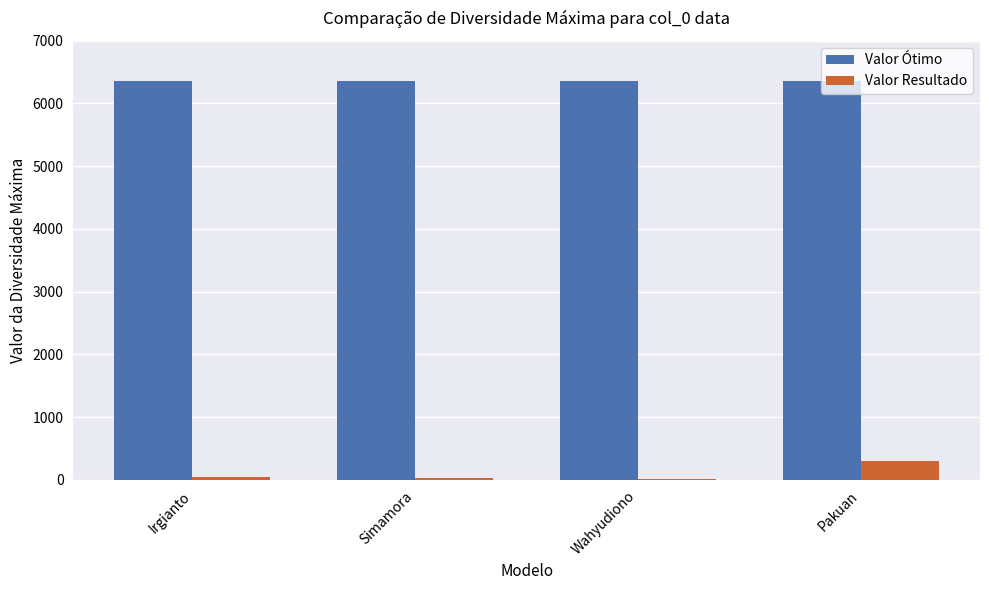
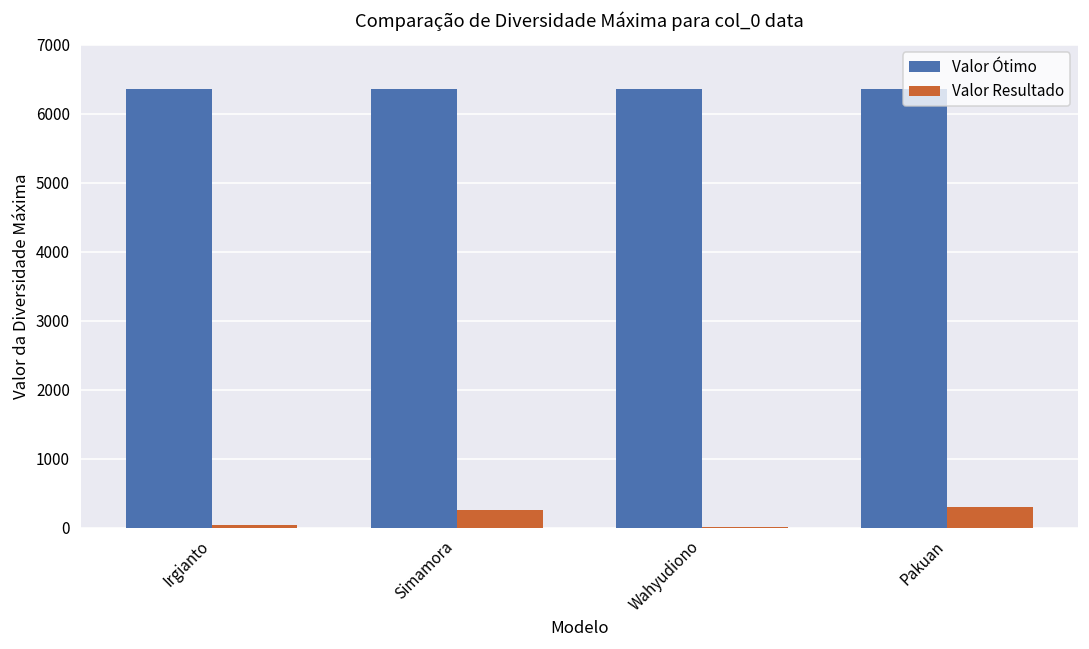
Valor Resultado, Simamora: 0 -> 300
